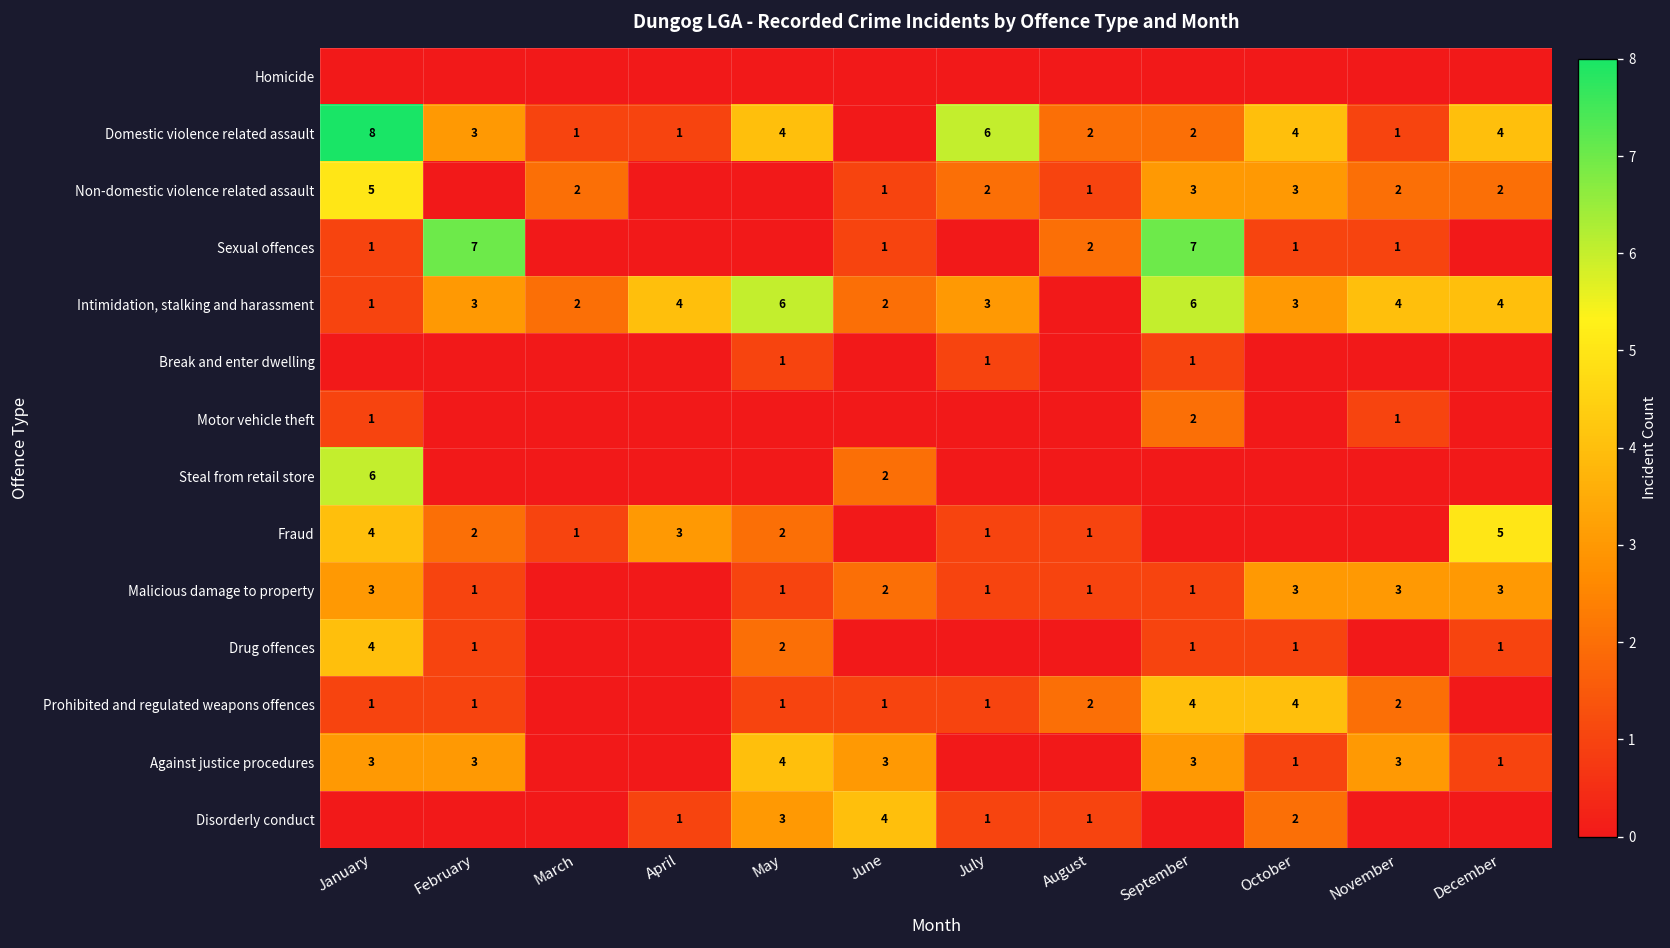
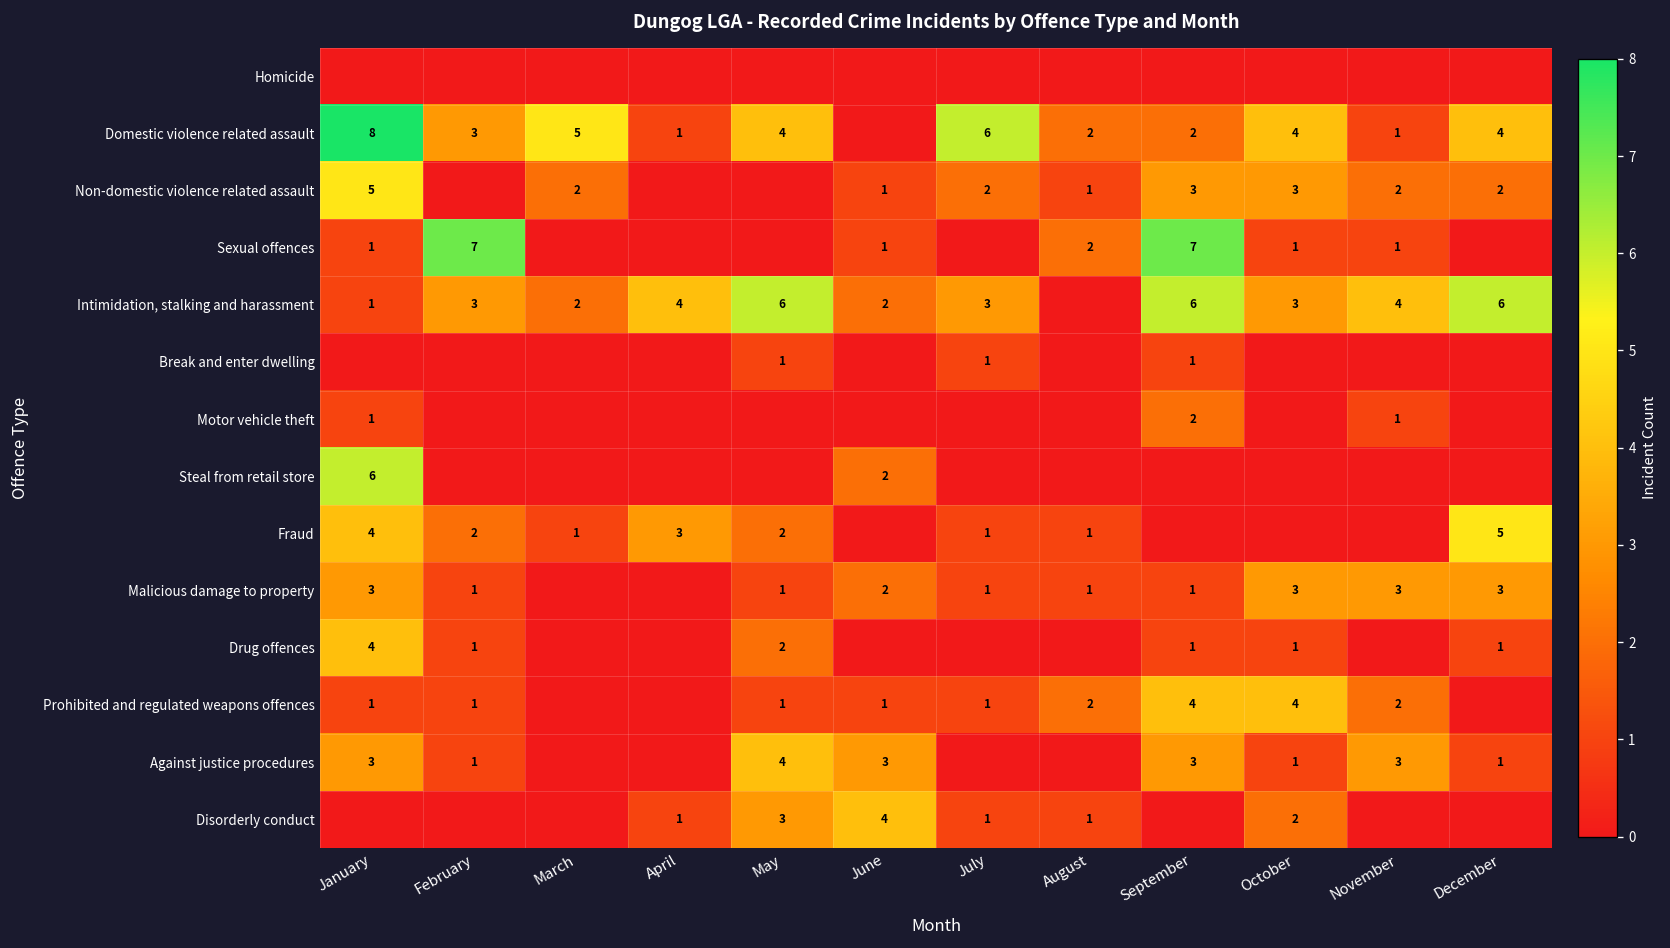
Domestic violence related assault, March: 1 -> 5
Intimidation, stalking and harassment, December: 4 -> 6
Against justice procedures, February: 3 -> 1
